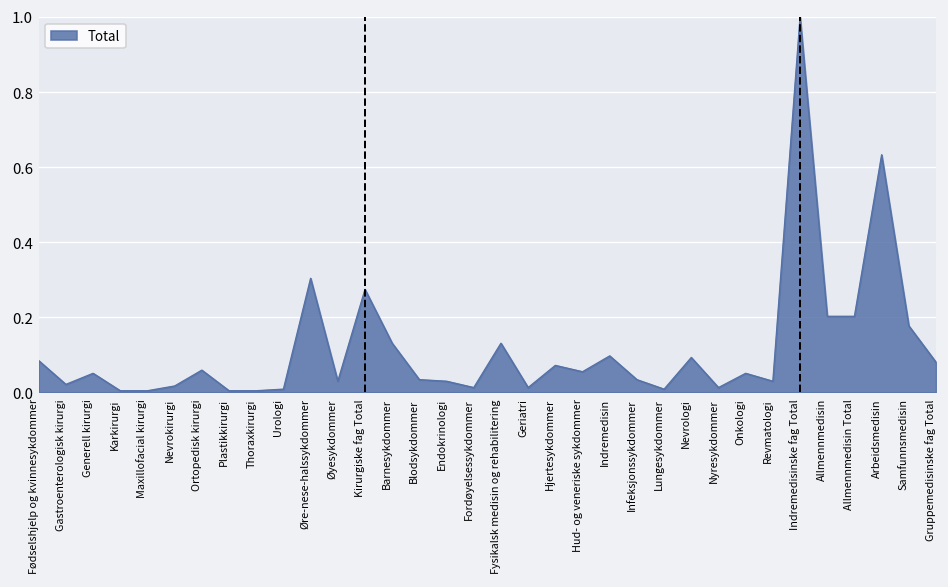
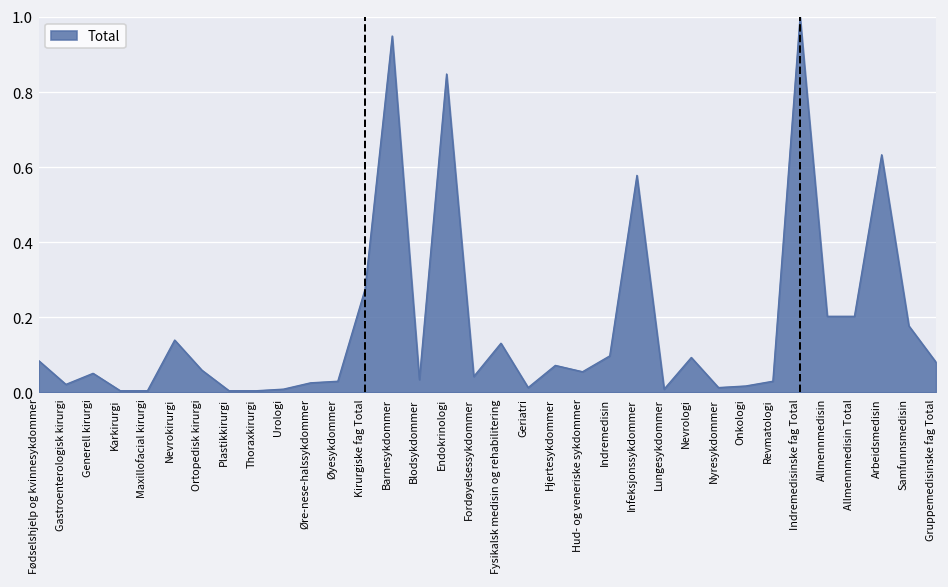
Nevrokirurgi: 0.02 -> 0.14
Øre-nese-halssykdommer: 0.30 -> 0.03
Barnesykdommer: 0.13 -> 0.95
Endokrinologi: 0.03 -> 0.85
Fordøyelsessykdommer: 0.01 -> 0.04
Infeksjonssykdommer: 0.03 -> 0.58
Onkologi: 0.05 -> 0.02
